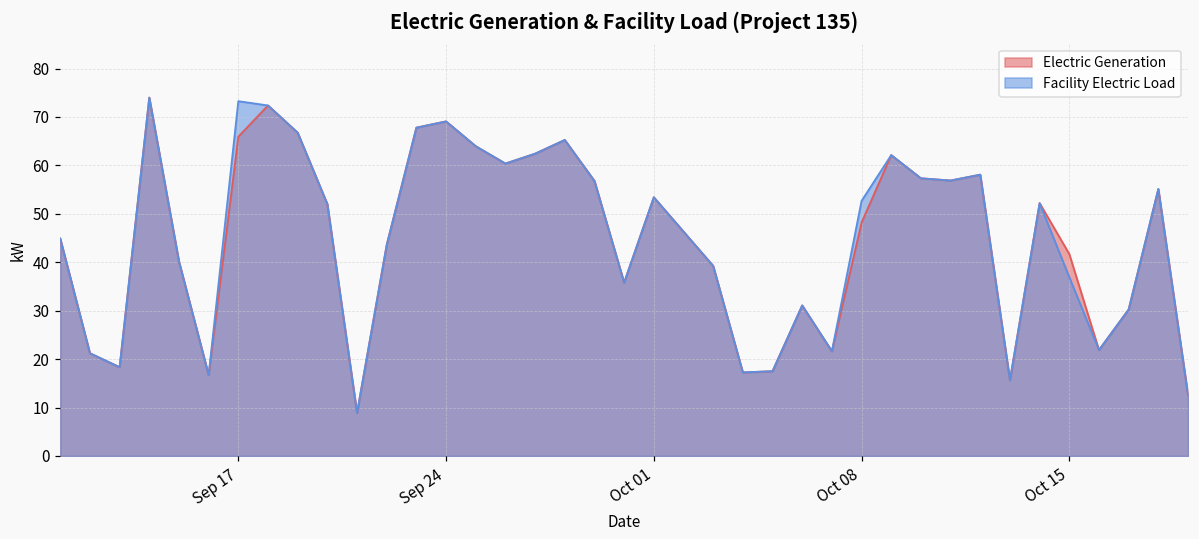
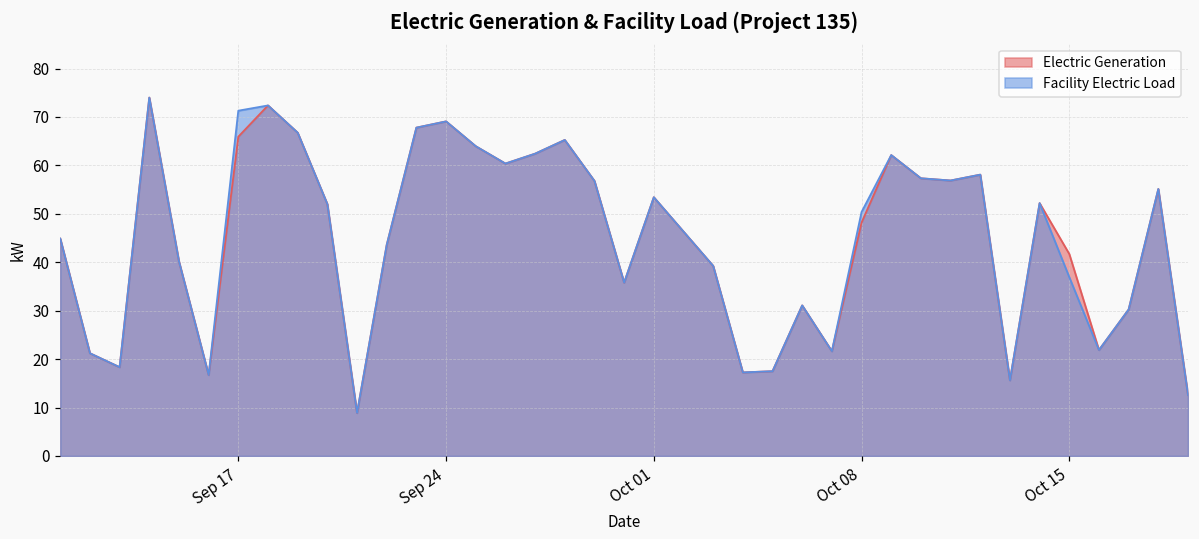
Facility Electric Load, Sep 17: 73 -> 71
Facility Electric Load, Oct 08: 53 -> 50
